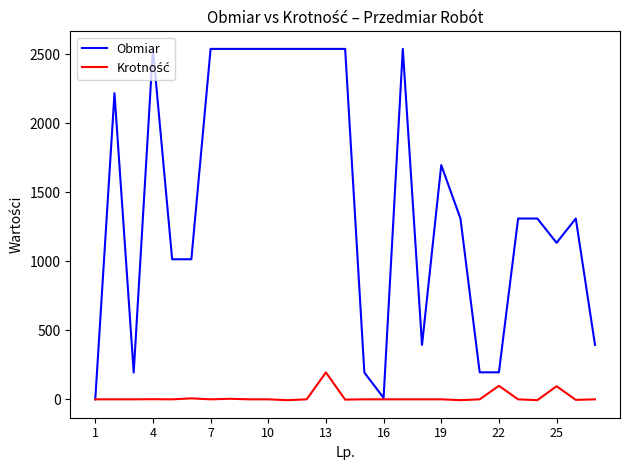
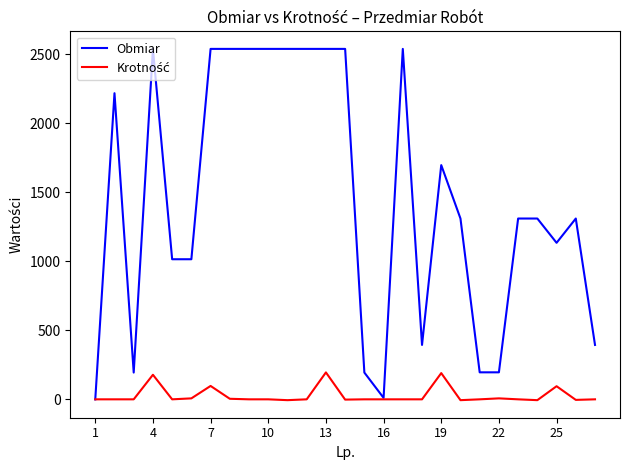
Krotność, 4: 0 -> 180
Krotność, 7: 0 -> 100
Krotność, 19: 0 -> 190
Krotność, 22: 100 -> 10
